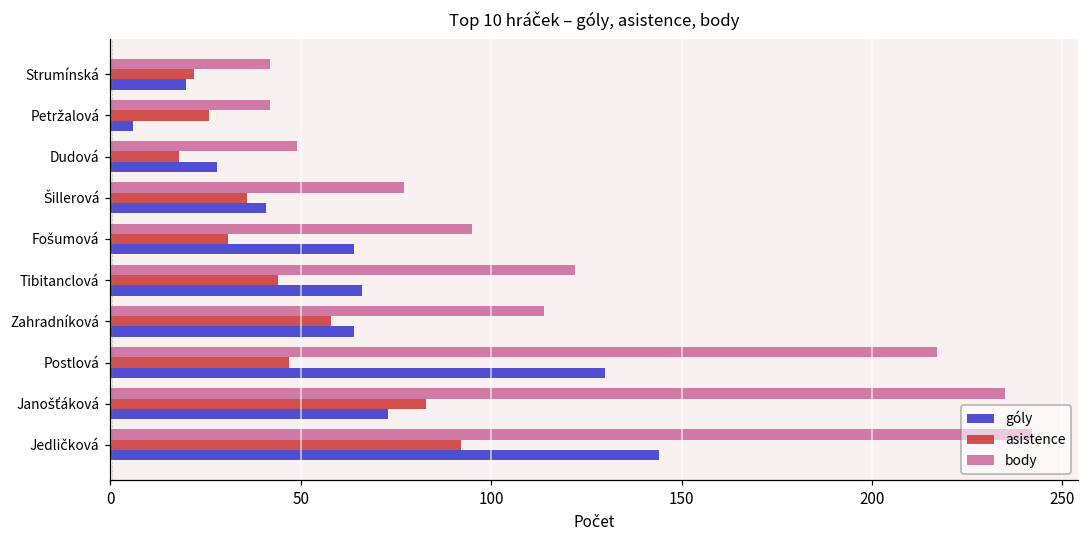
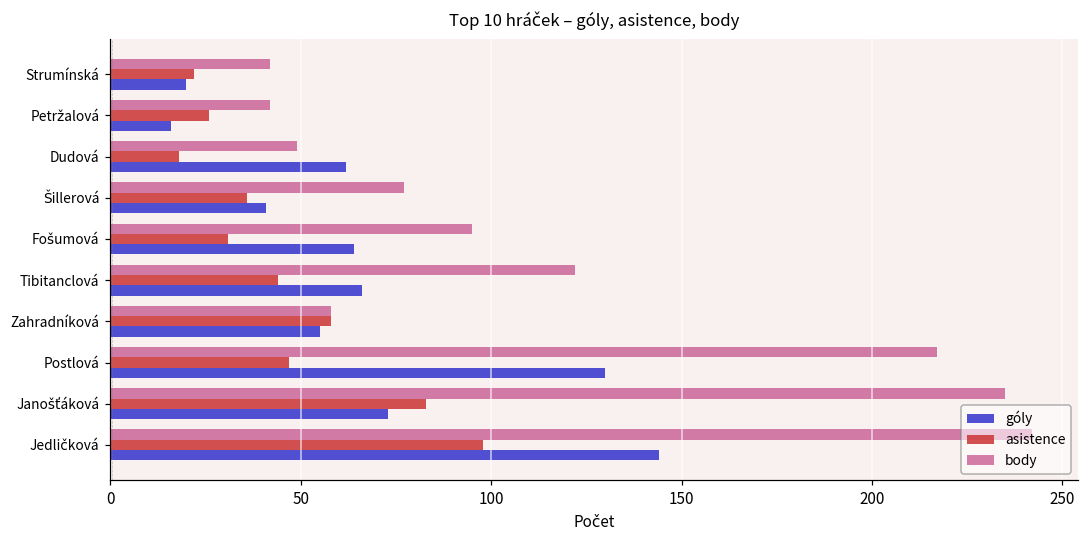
góly, Petržalová: 6 -> 16
góly, Dudová: 28 -> 62
body, Zahradníková: 114 -> 58
góly, Zahradníková: 64 -> 55
asistence, Jedličková: 92 -> 98
